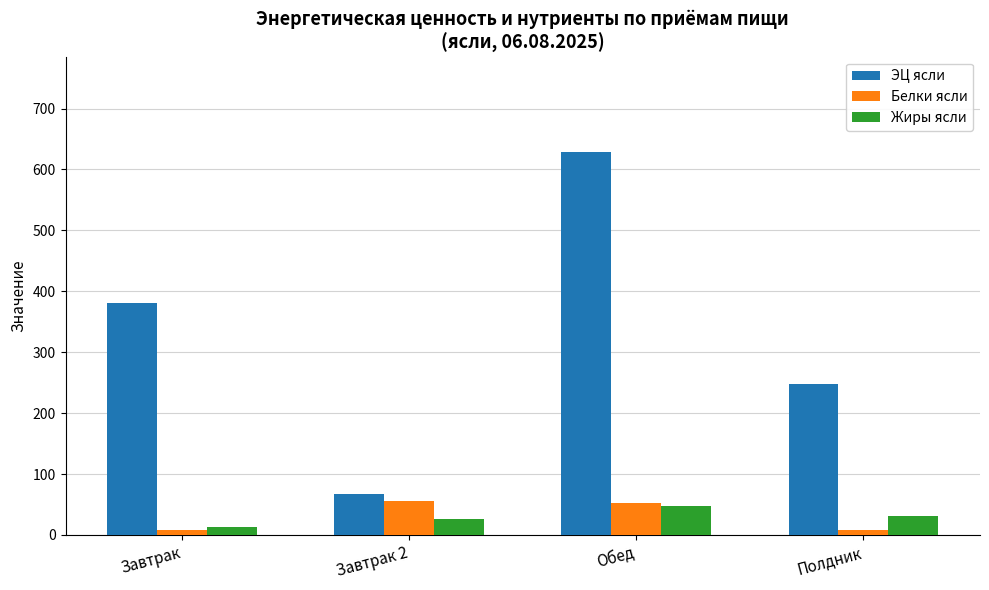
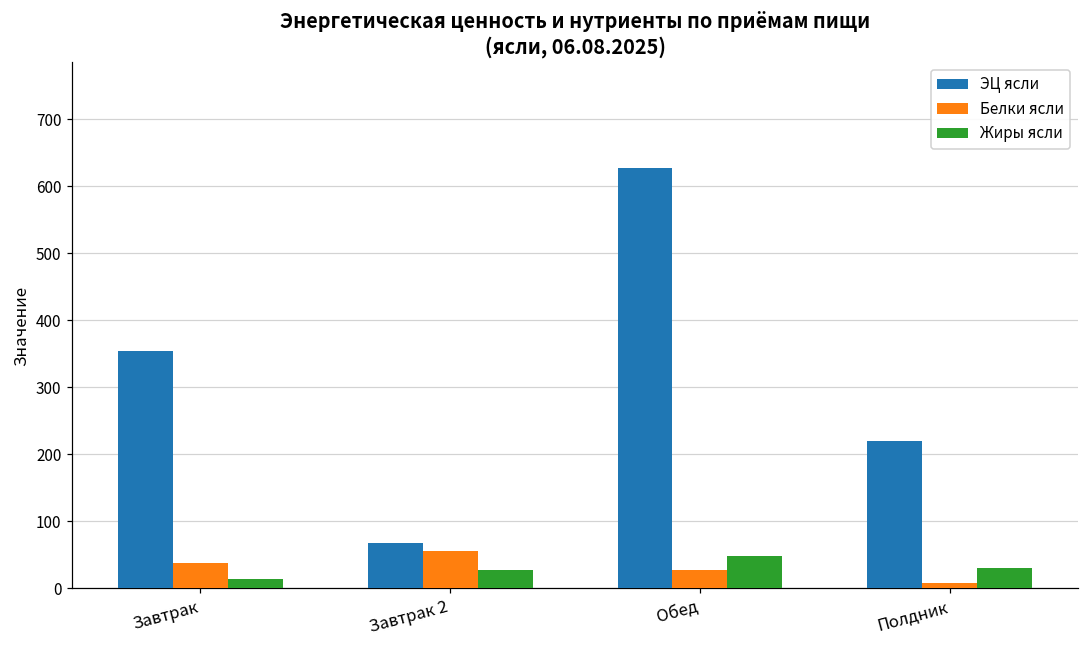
ЭЦ ясли, Завтрак: 380 -> 350
Белки ясли, Завтрак: 10 -> 40
Белки ясли, Обед: 50 -> 30
ЭЦ ясли, Полдник: 250 -> 220
